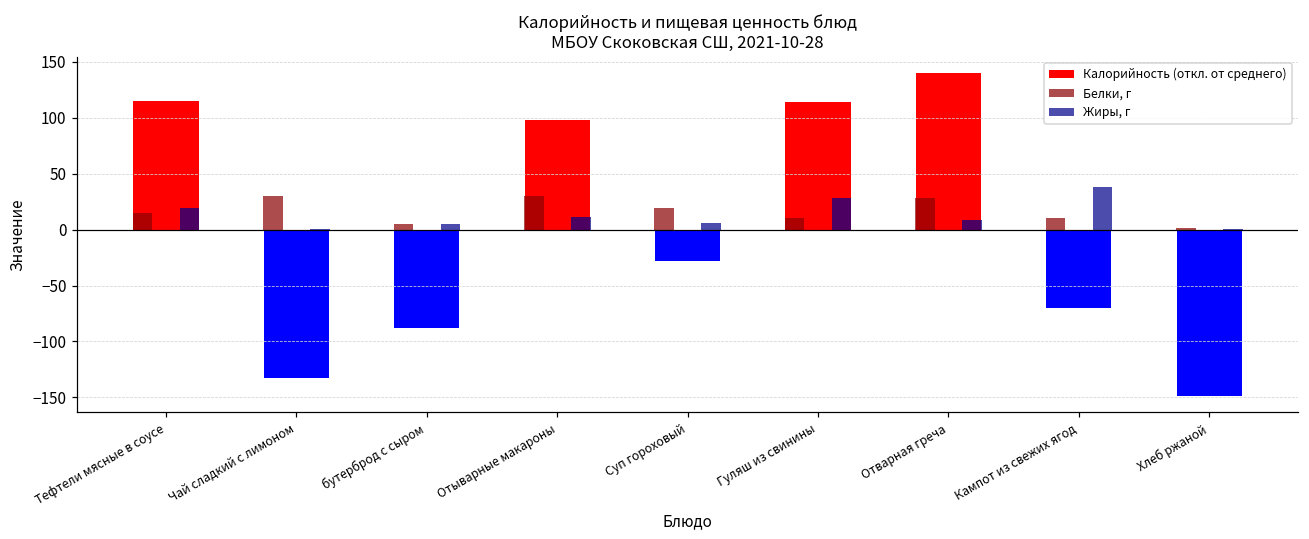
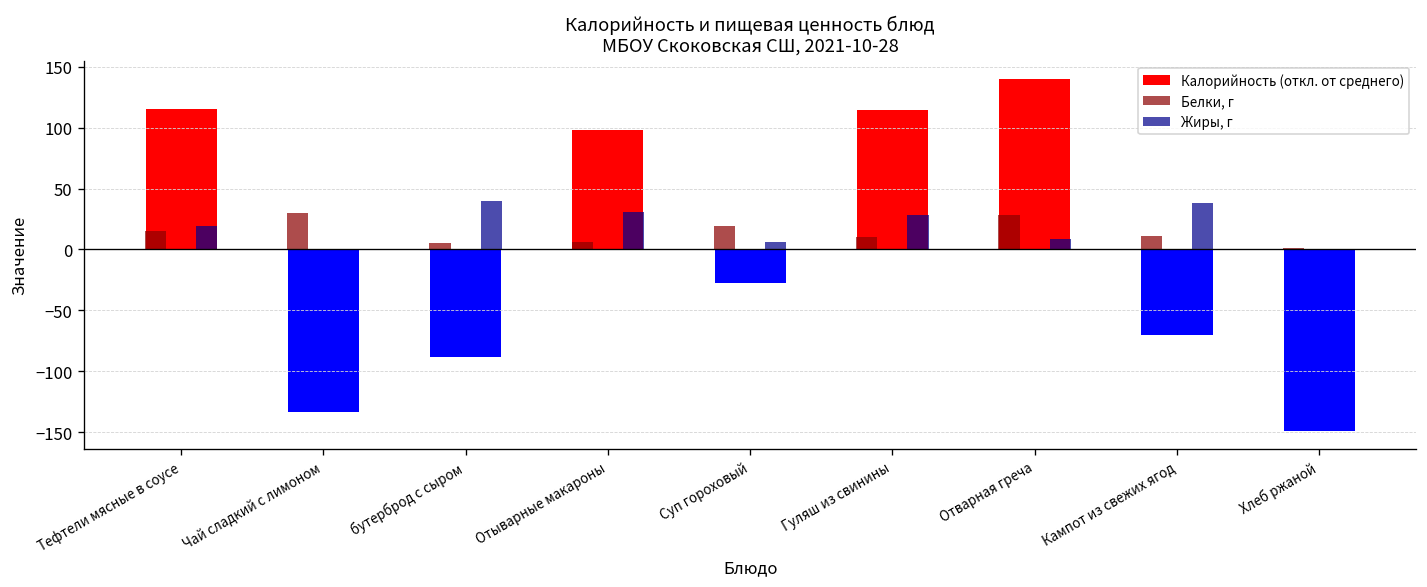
Жиры, г, бутерброд с сыром: 5 -> 40
Белки, г, Отыварные макароны: 30 -> 6
Жиры, г, Отыварные макароны: 11 -> 31
